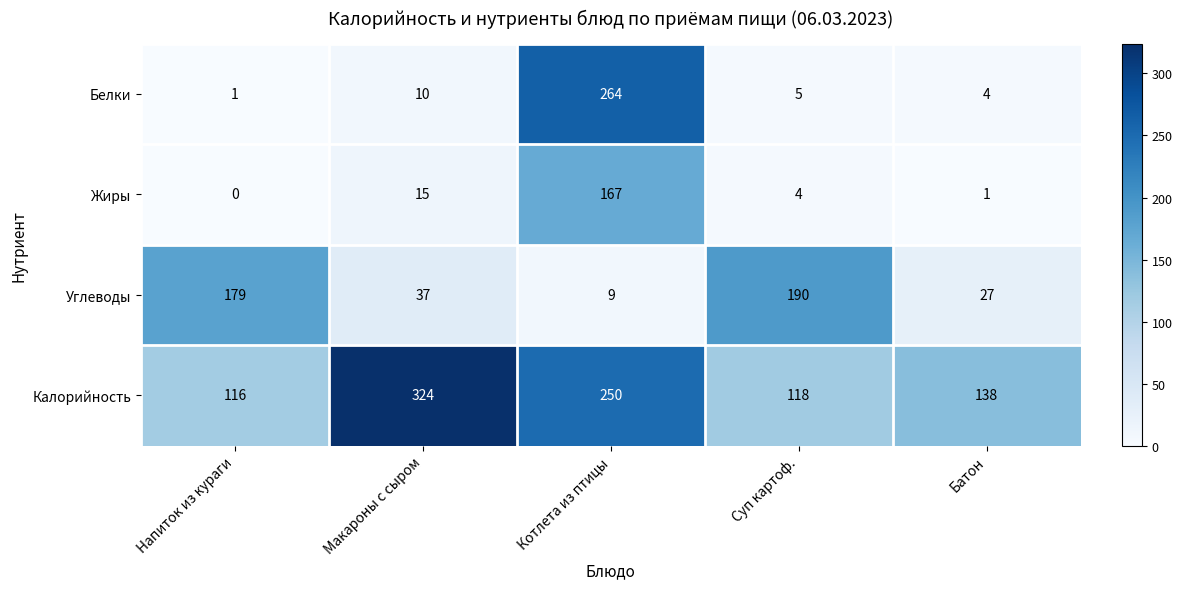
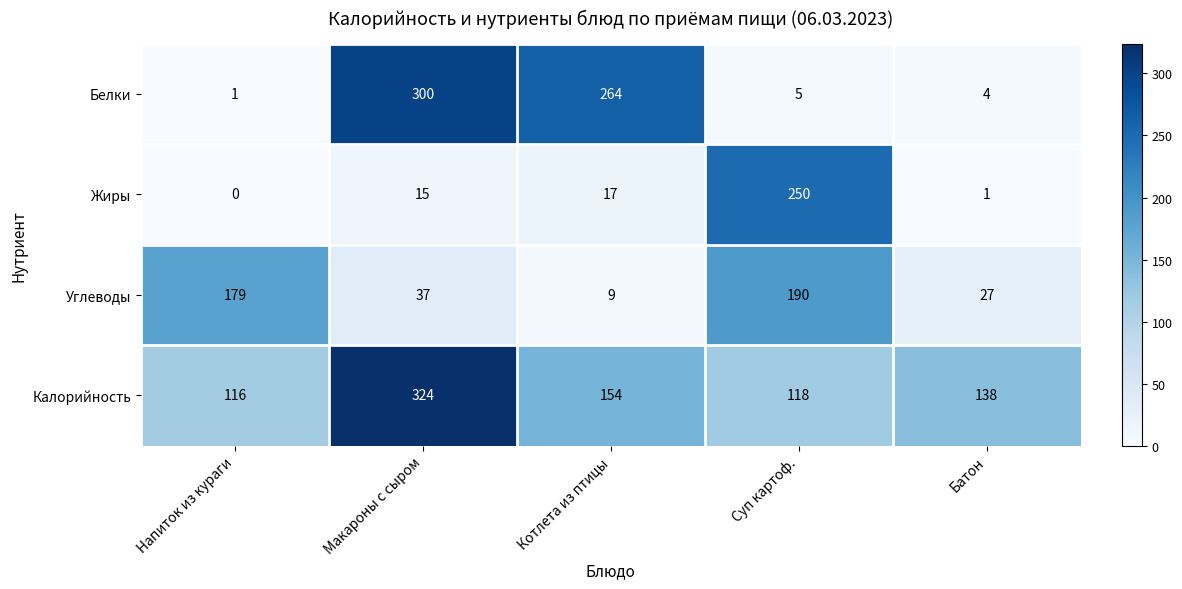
Белки, Макароны с сыром: 10 -> 300
Жиры, Котлета из птицы: 167 -> 17
Жиры, Суп картоф.: 4 -> 250
Калорийность, Котлета из птицы: 250 -> 154
